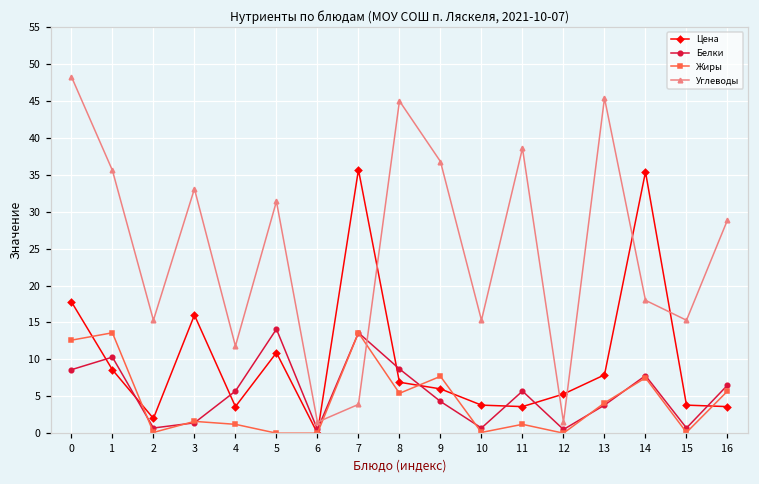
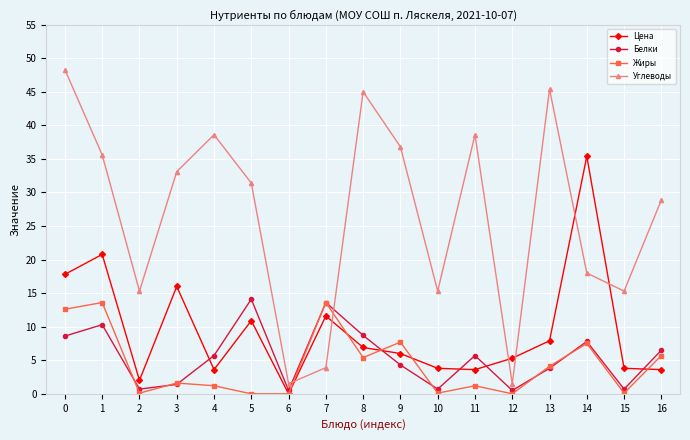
Цена, 1: 9 -> 21
Углеводы, 4: 12 -> 39
Цена, 7: 36 -> 12
